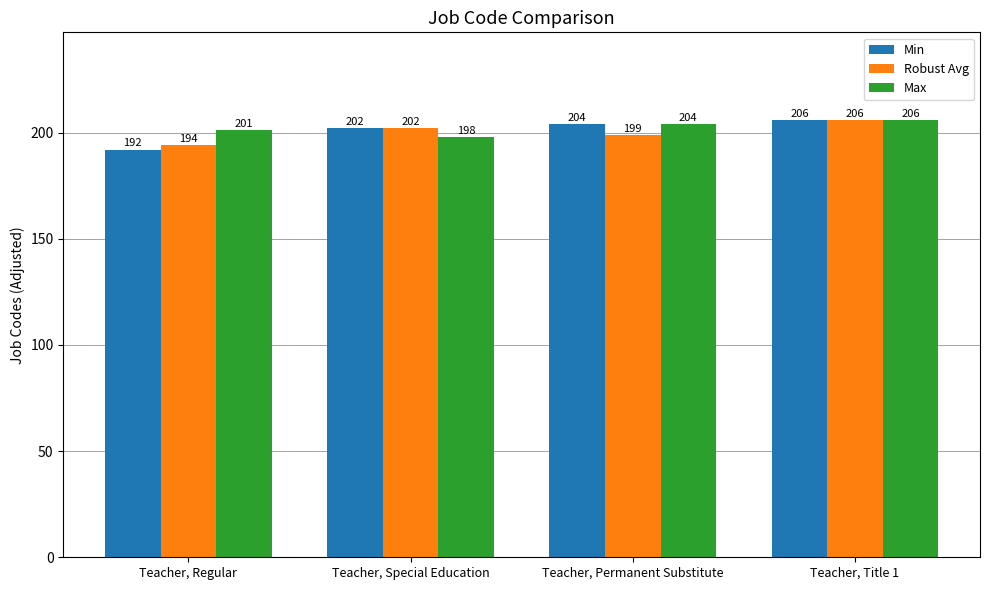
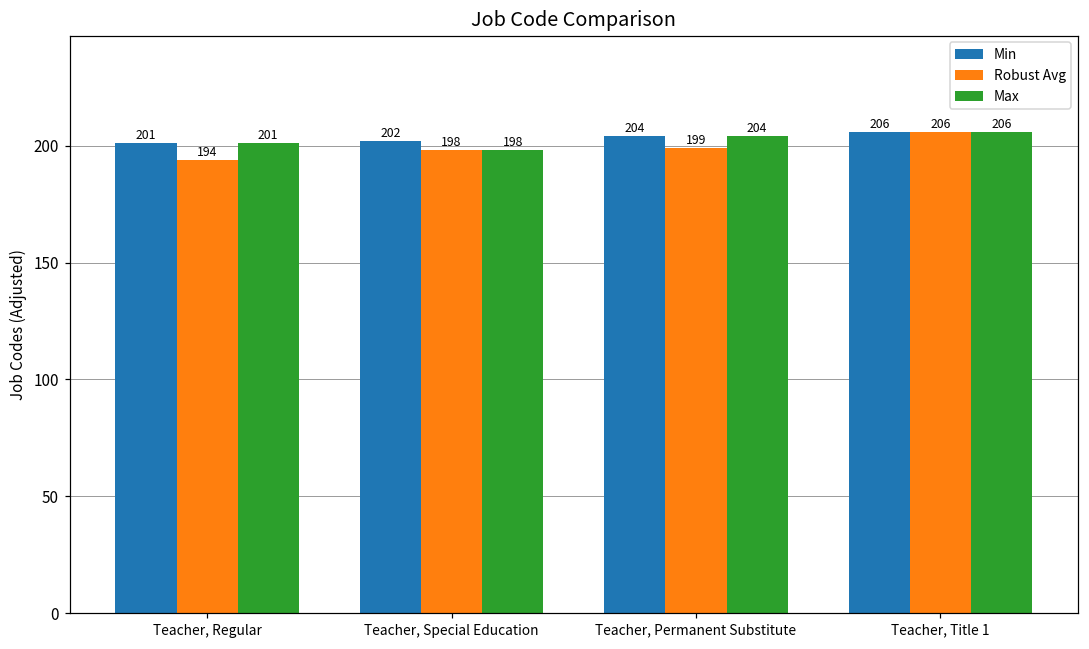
Min, Teacher, Regular: 192 -> 201
Robust Avg, Teacher, Special Education: 202 -> 198
